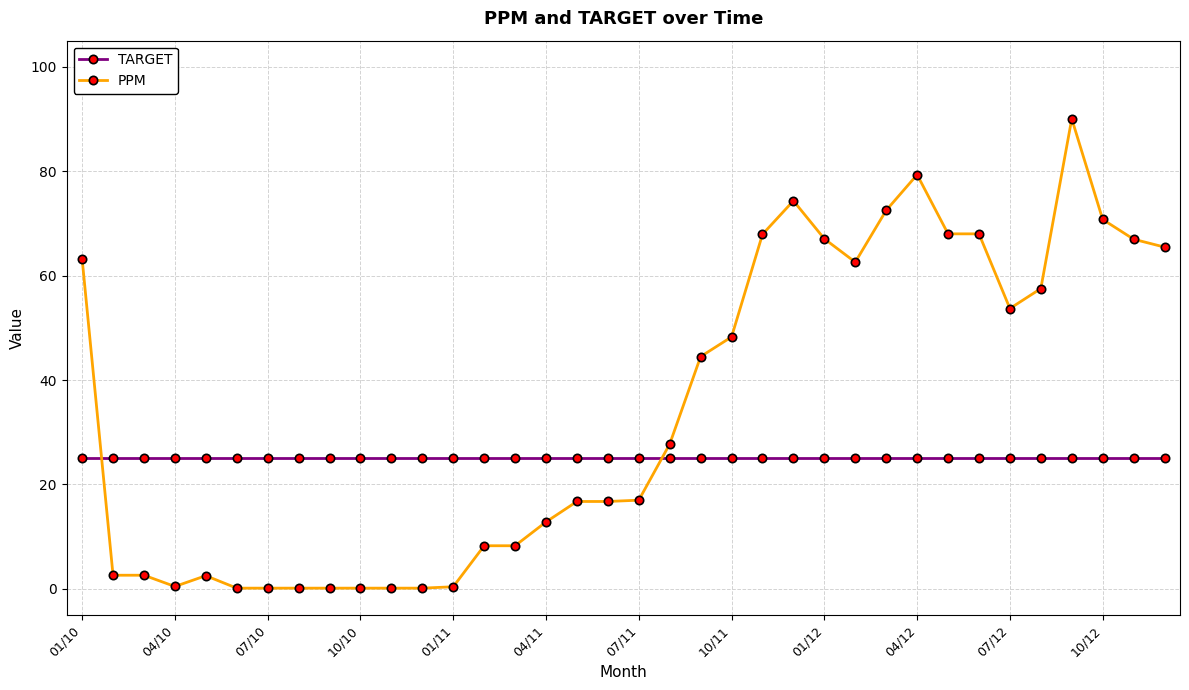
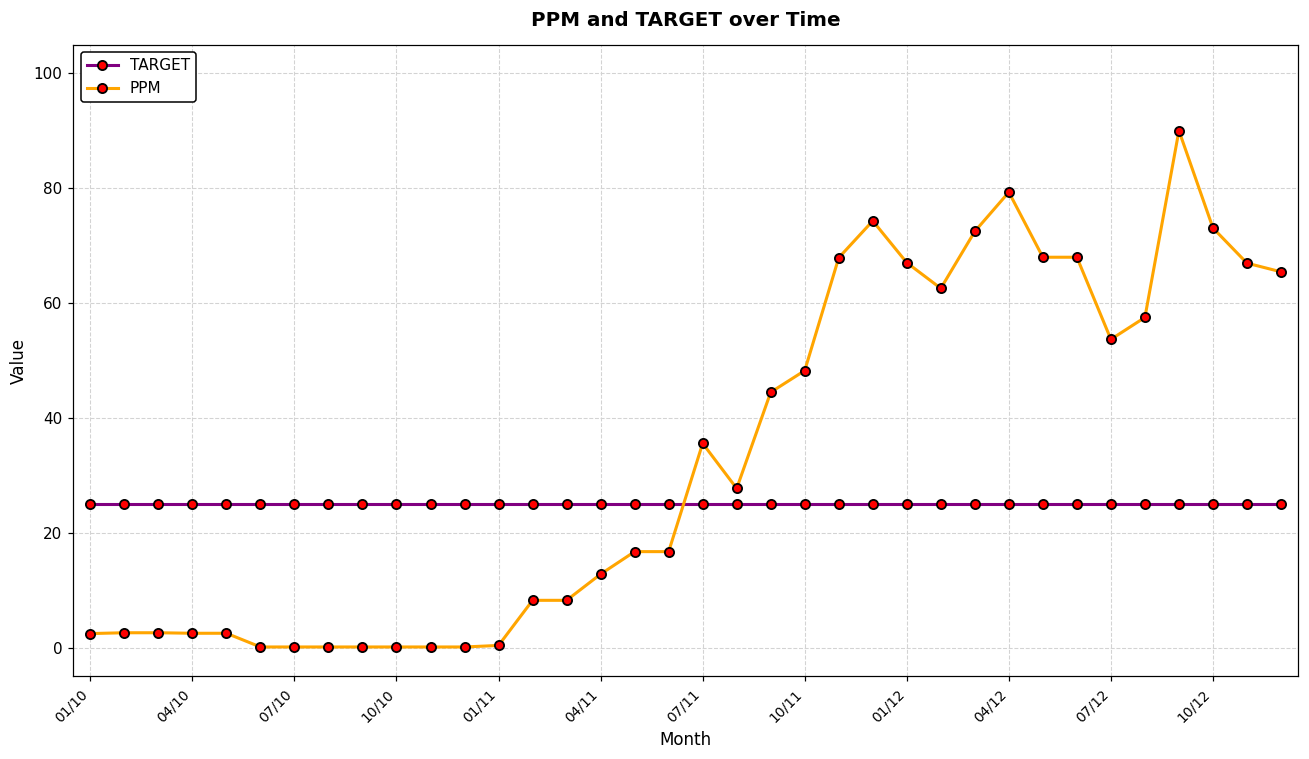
PPM, 01/10: 63 -> 2
PPM, 04/10: 0 -> 3
PPM, 07/11: 17 -> 36
PPM, 10/12: 71 -> 73
